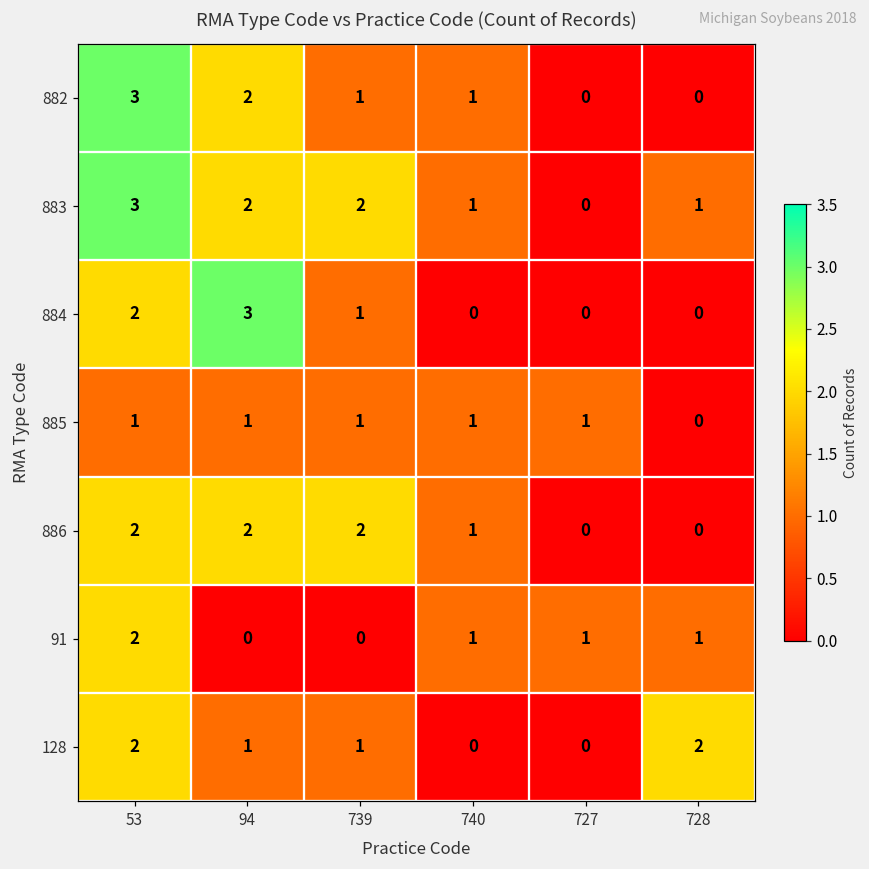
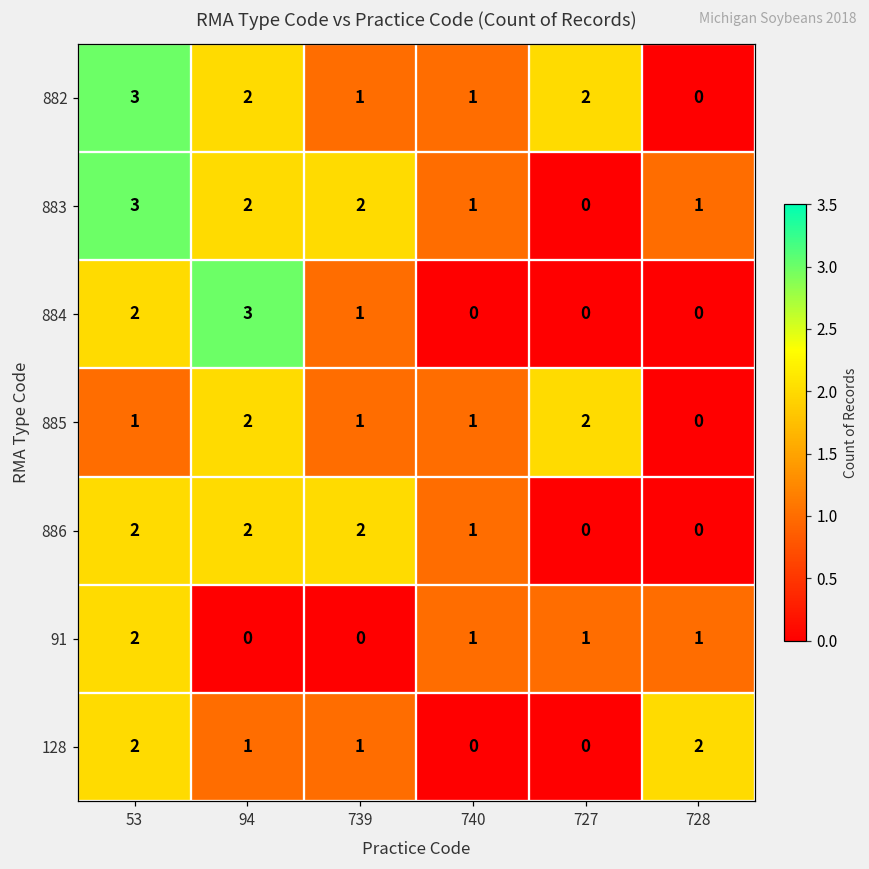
882, 727: 0 -> 2
885, 94: 1 -> 2
885, 727: 1 -> 2
